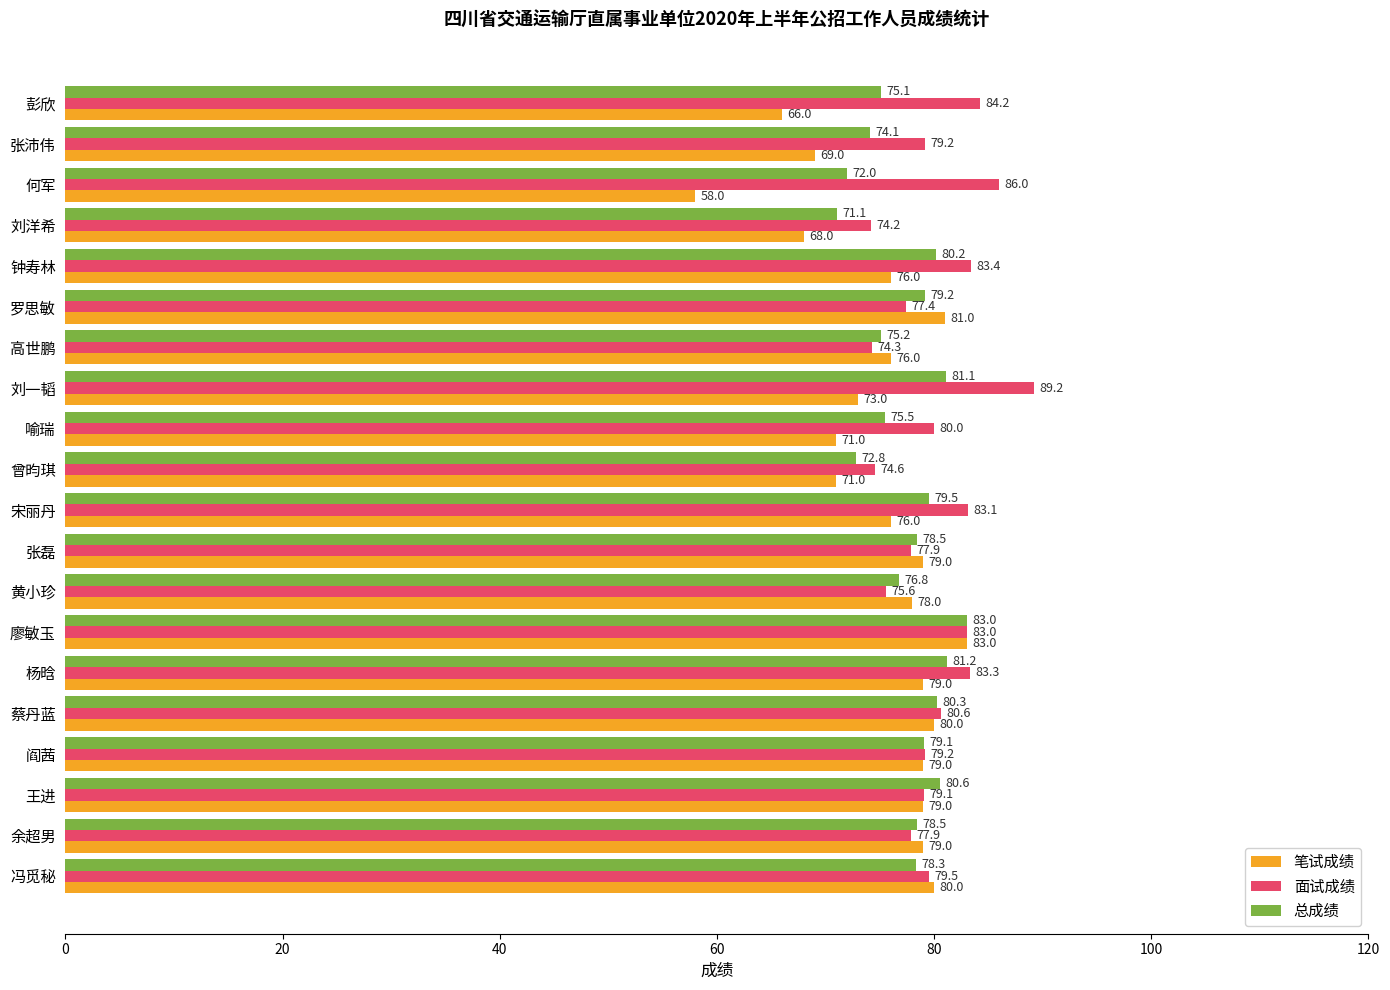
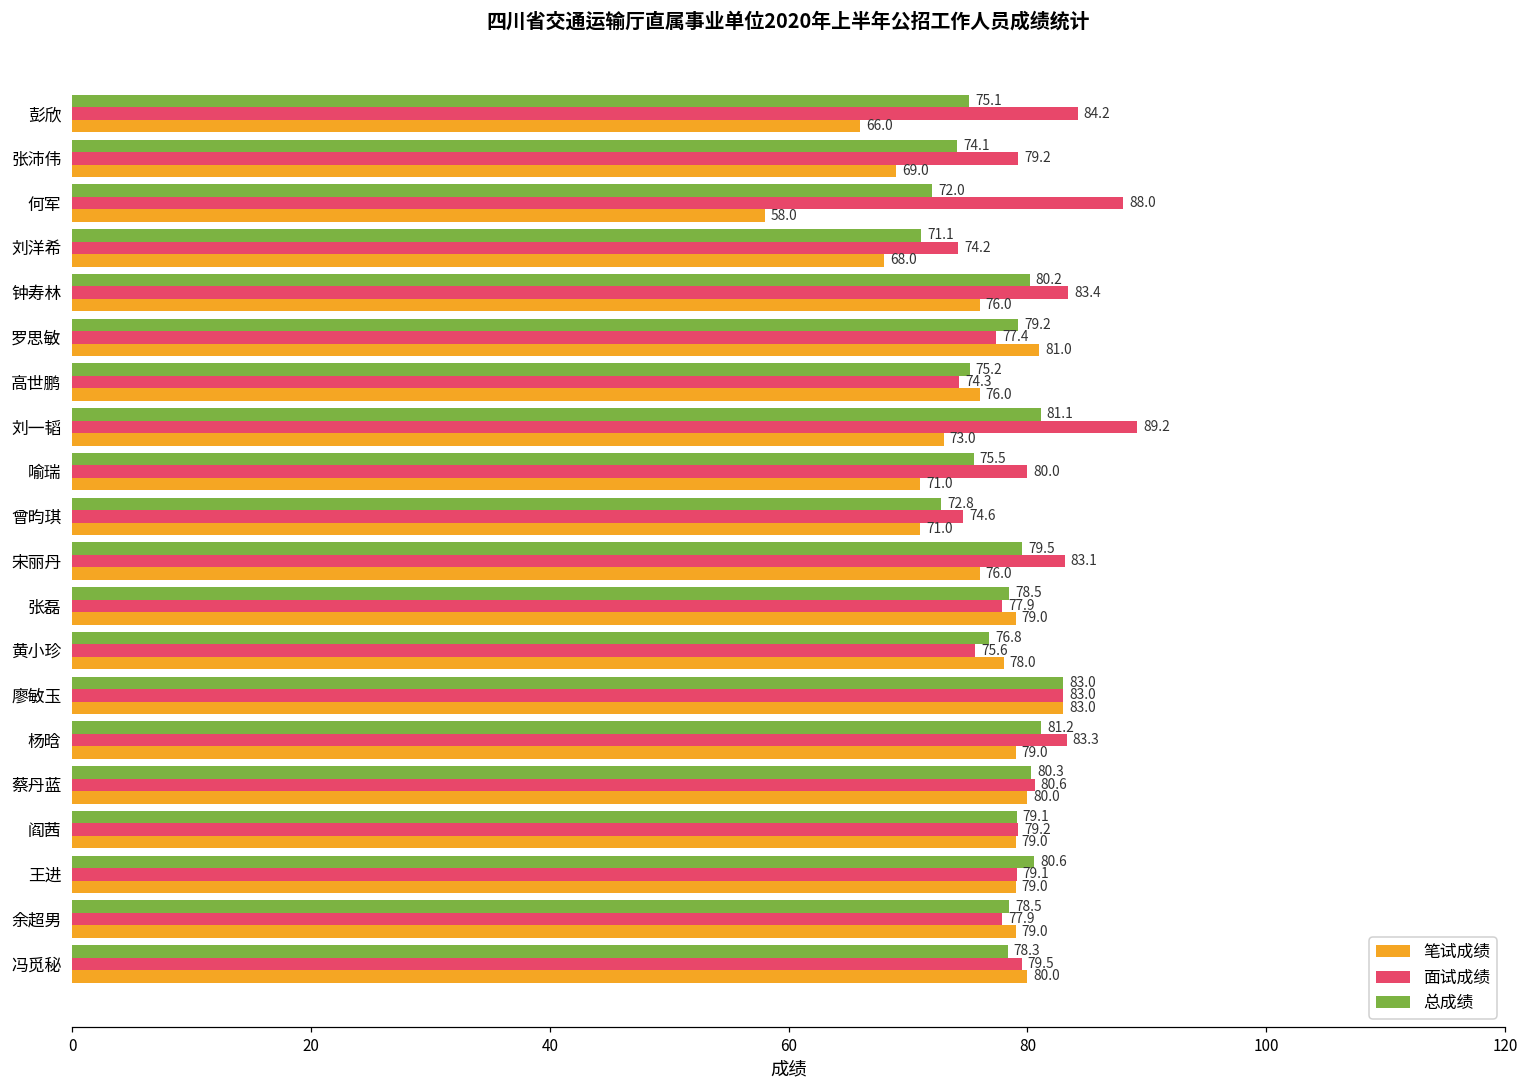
面试成绩, 何军: 86.0 -> 88.0
